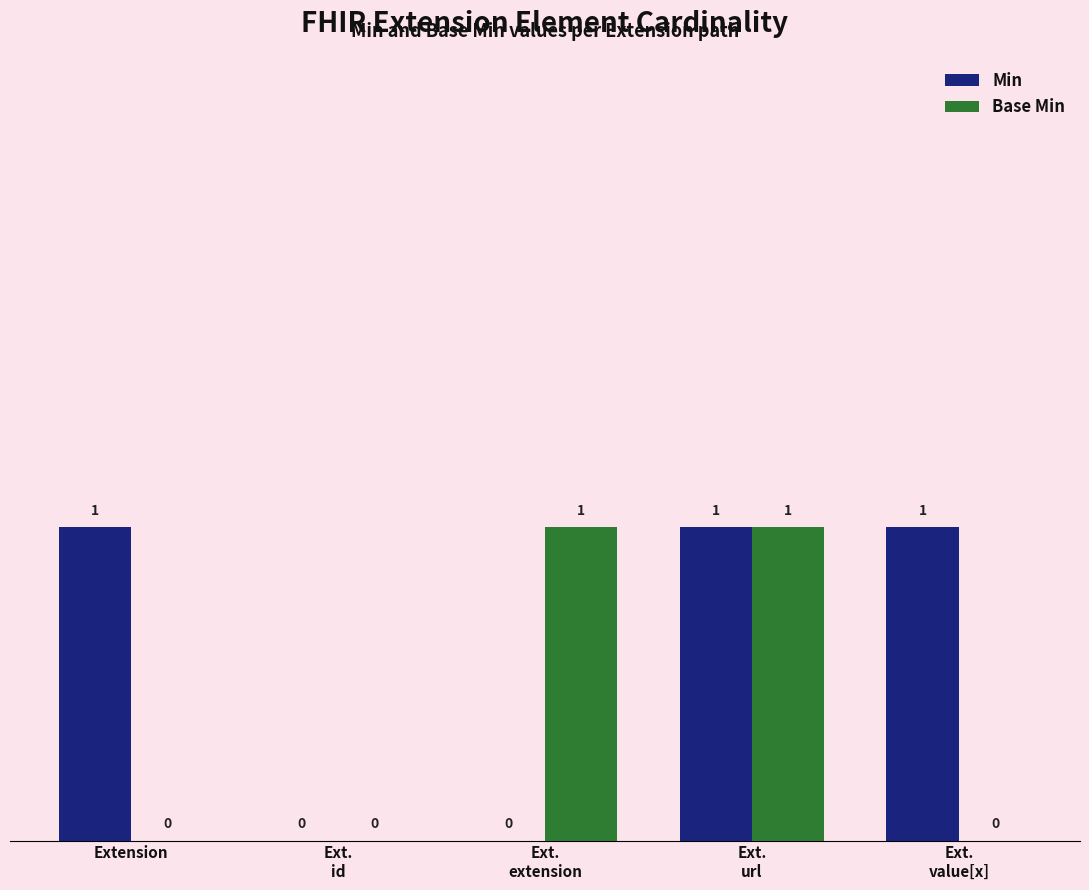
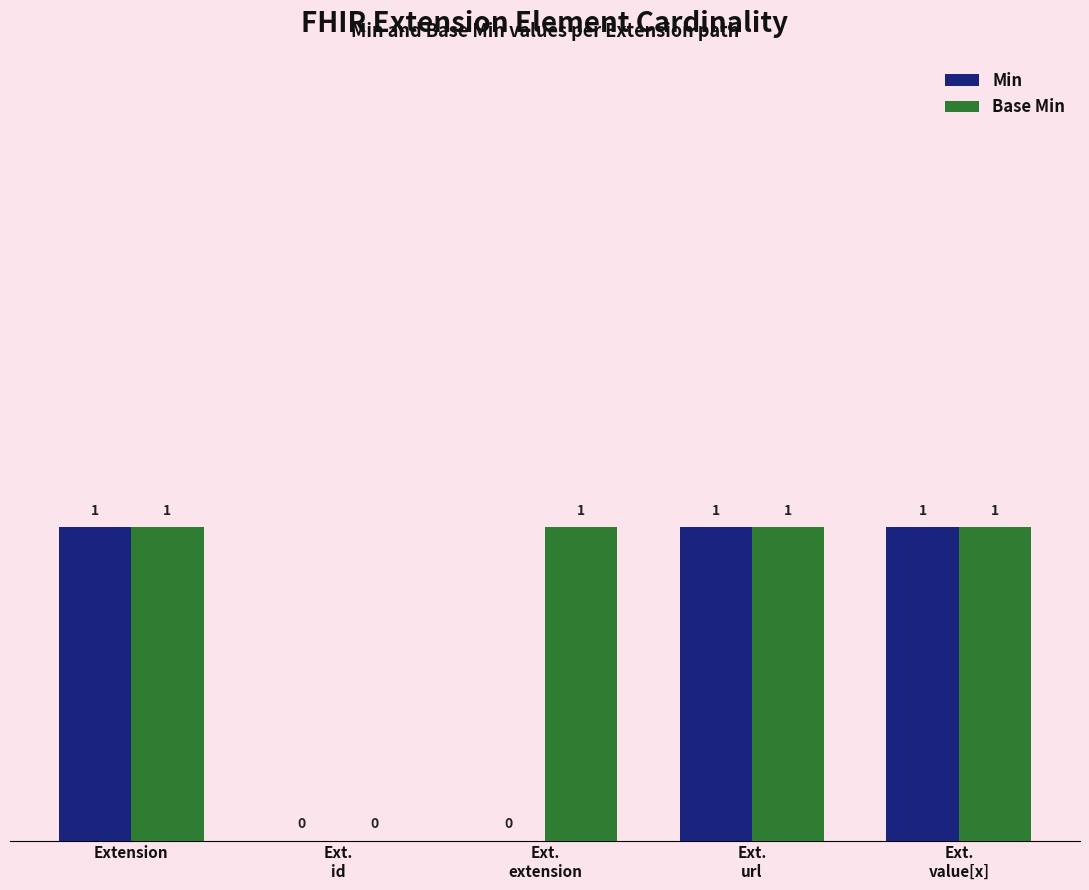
Base Min, Extension: 0 -> 1
Base Min, Ext. value[x]: 0 -> 1
